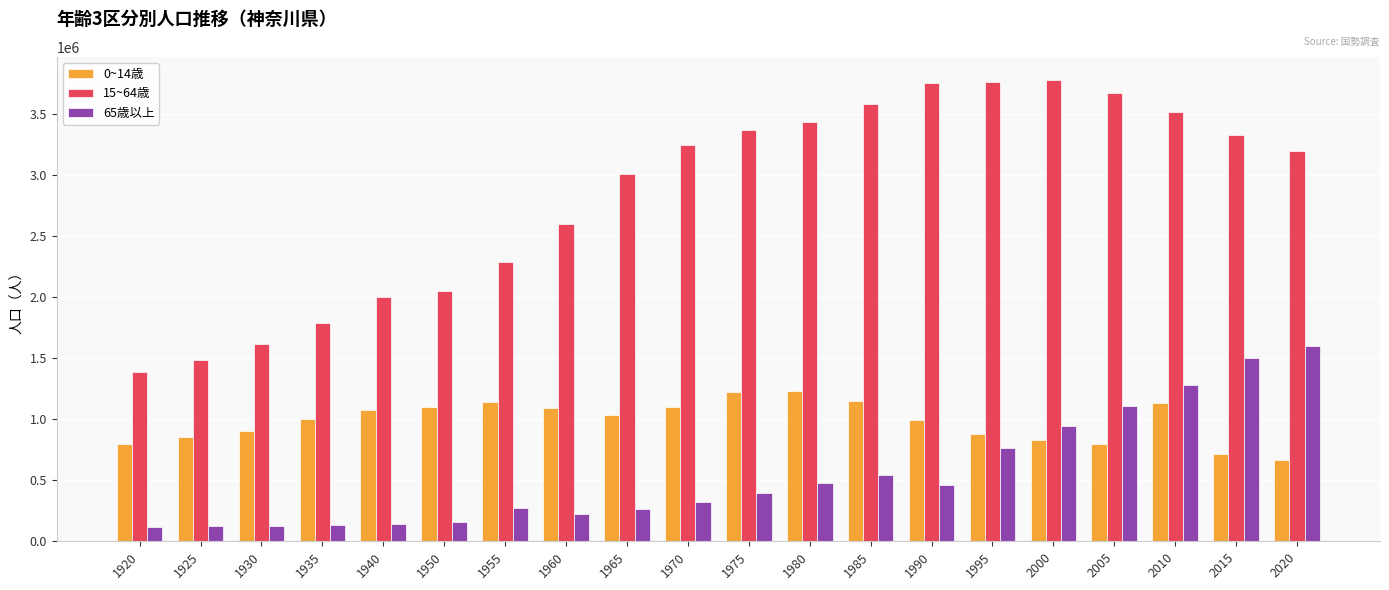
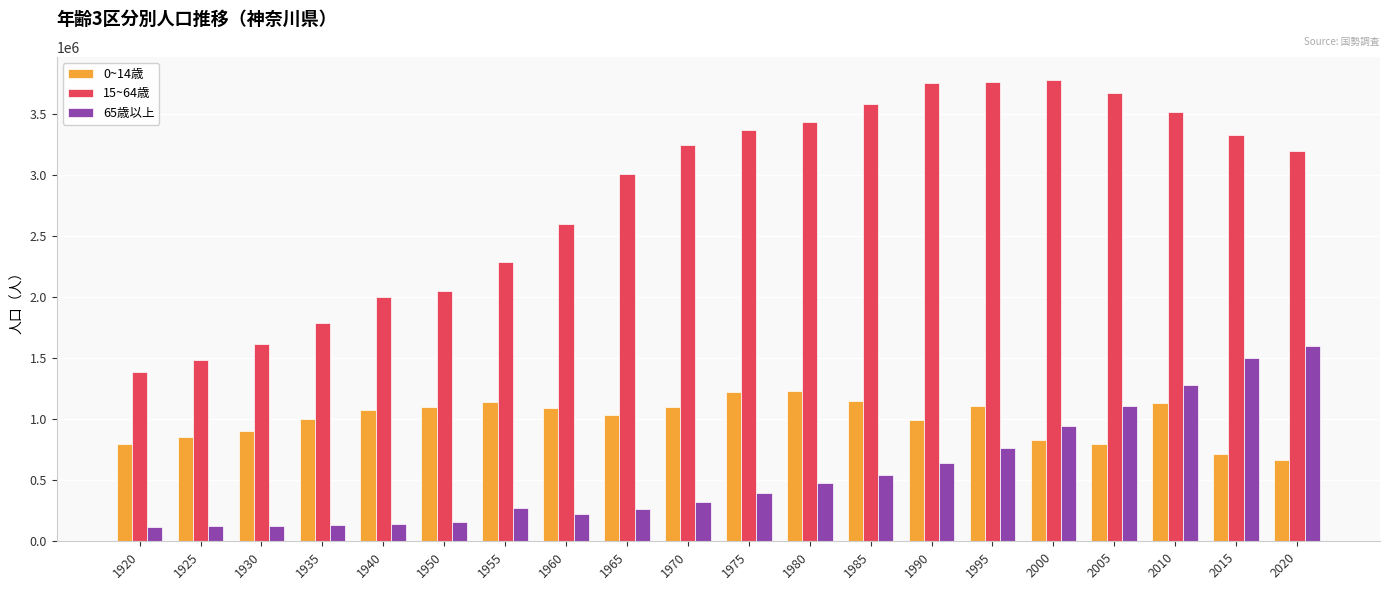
65歳以上, 1990: 460000 -> 640000
0~14歳, 1995: 880000 -> 1100000
